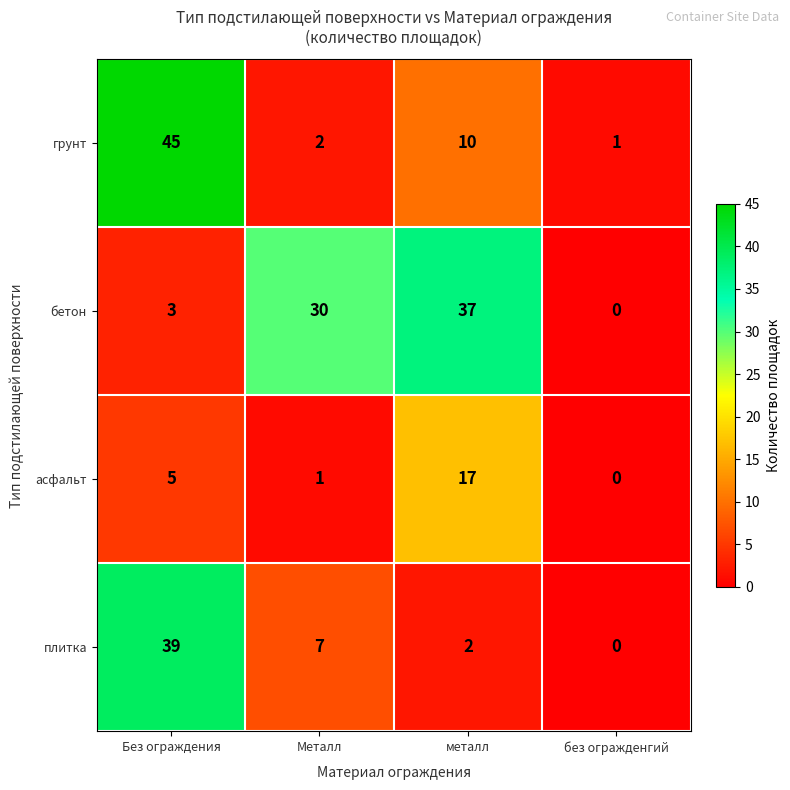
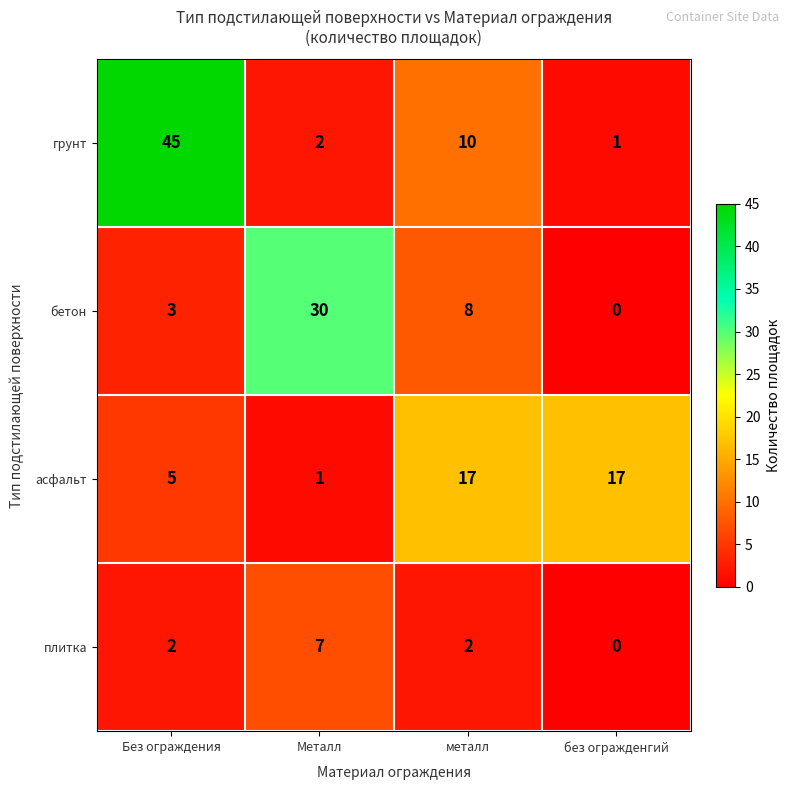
бетон, металл: 37 -> 8
асфальт, без огражденгий: 0 -> 17
плитка, Без ограждения: 39 -> 2
